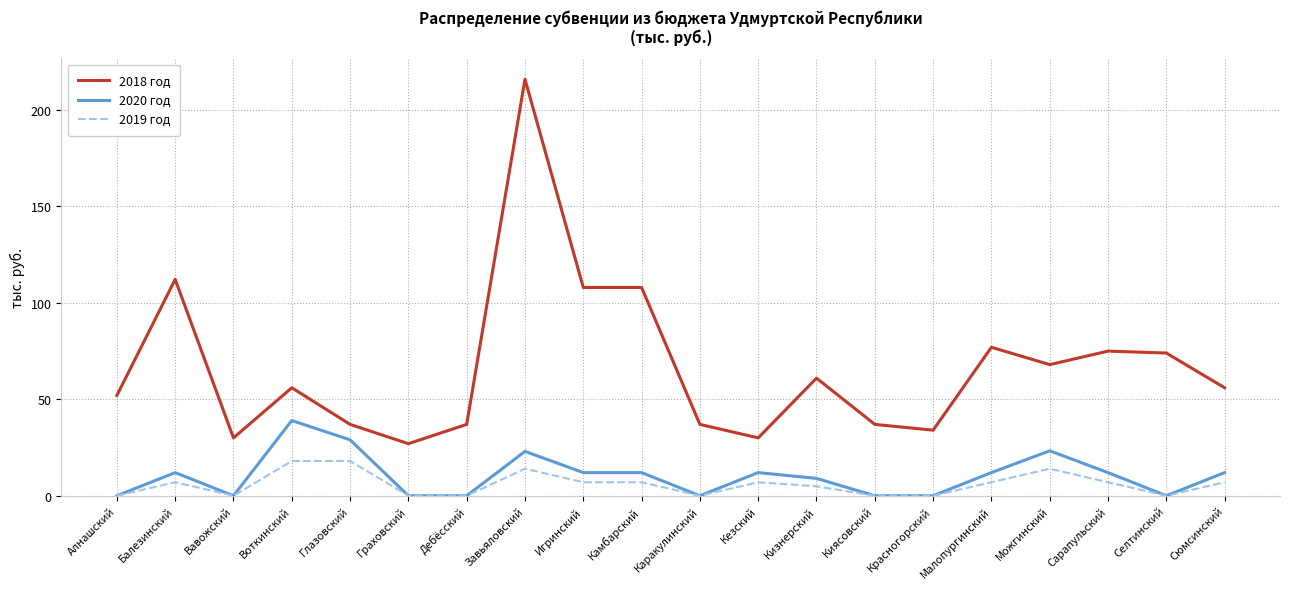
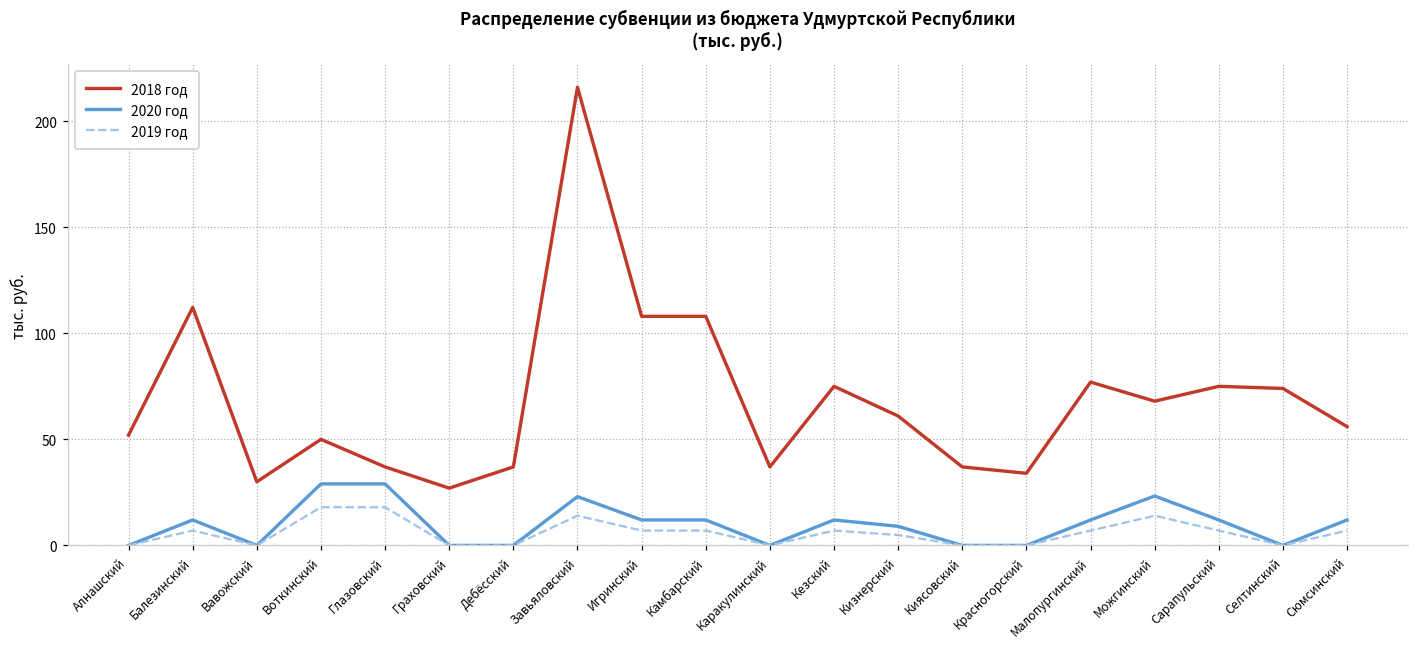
2018 год, Воткинский: 56 -> 50
2020 год, Воткинский: 39 -> 29
2018 год, Кезский: 30 -> 75
